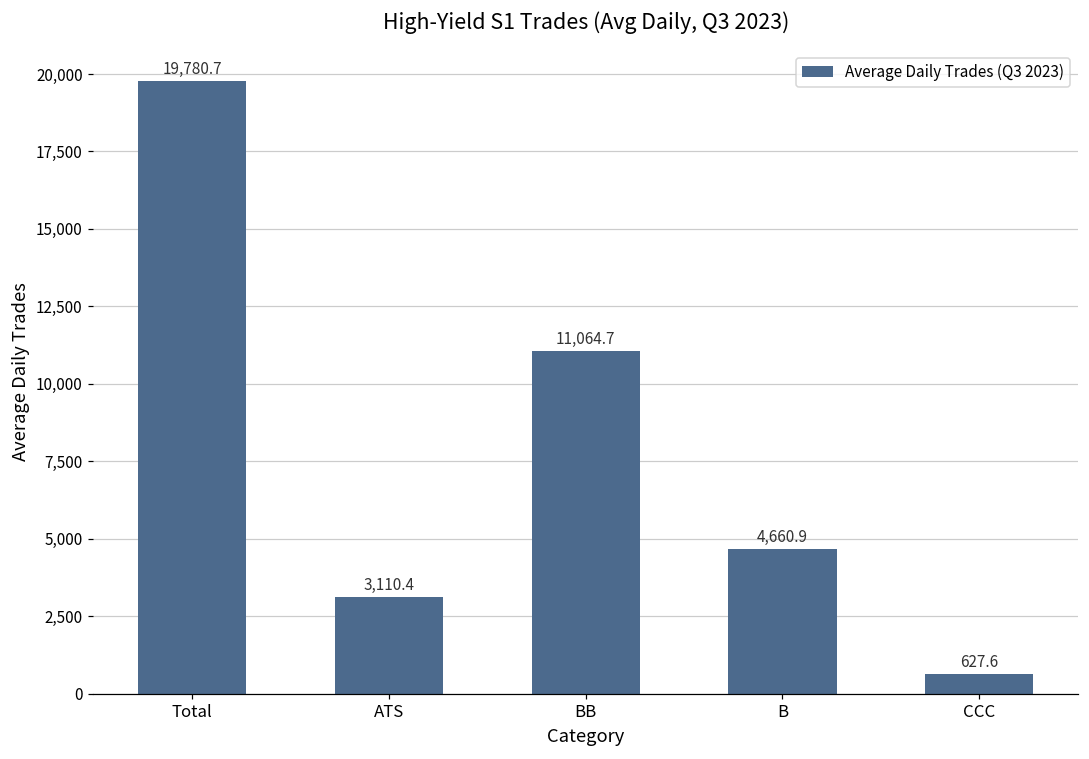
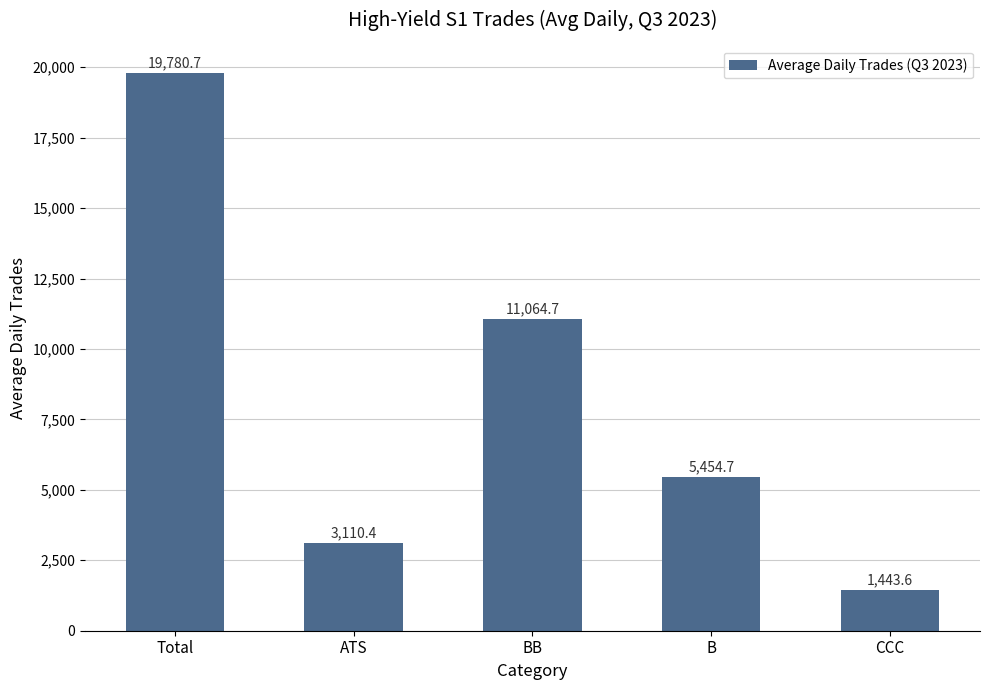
B: 4,660.9 -> 5,454.7
CCC: 627.6 -> 1,443.6
